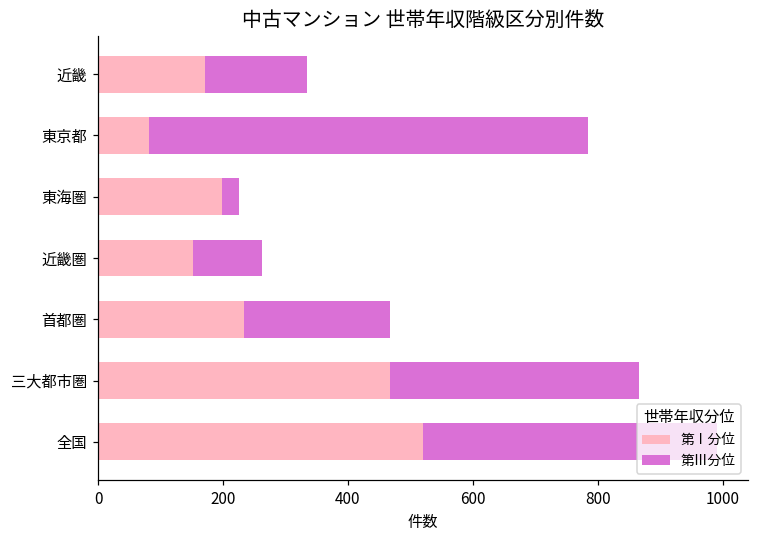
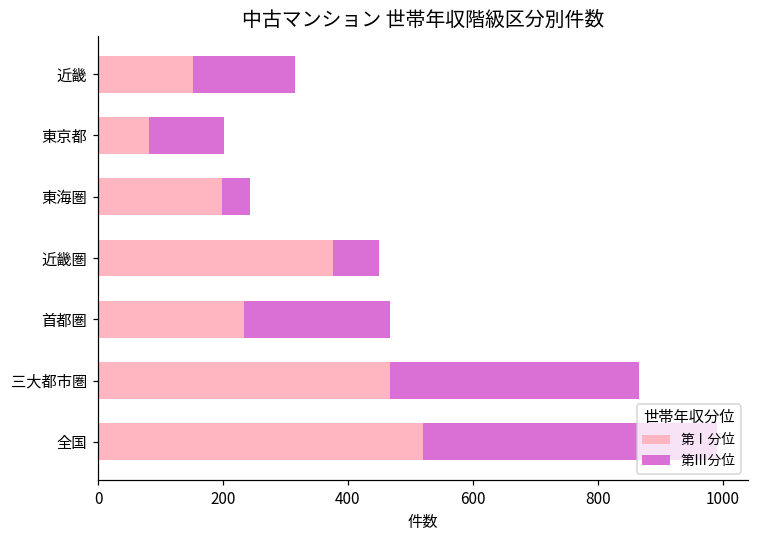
第Ⅰ分位, 近畿: 170 -> 150
第Ⅲ分位, 東京都: 700 -> 120
第Ⅲ分位, 東海圏: 30 -> 40
第Ⅰ分位, 近畿圏: 150 -> 380
第Ⅲ分位, 近畿圏: 110 -> 70
